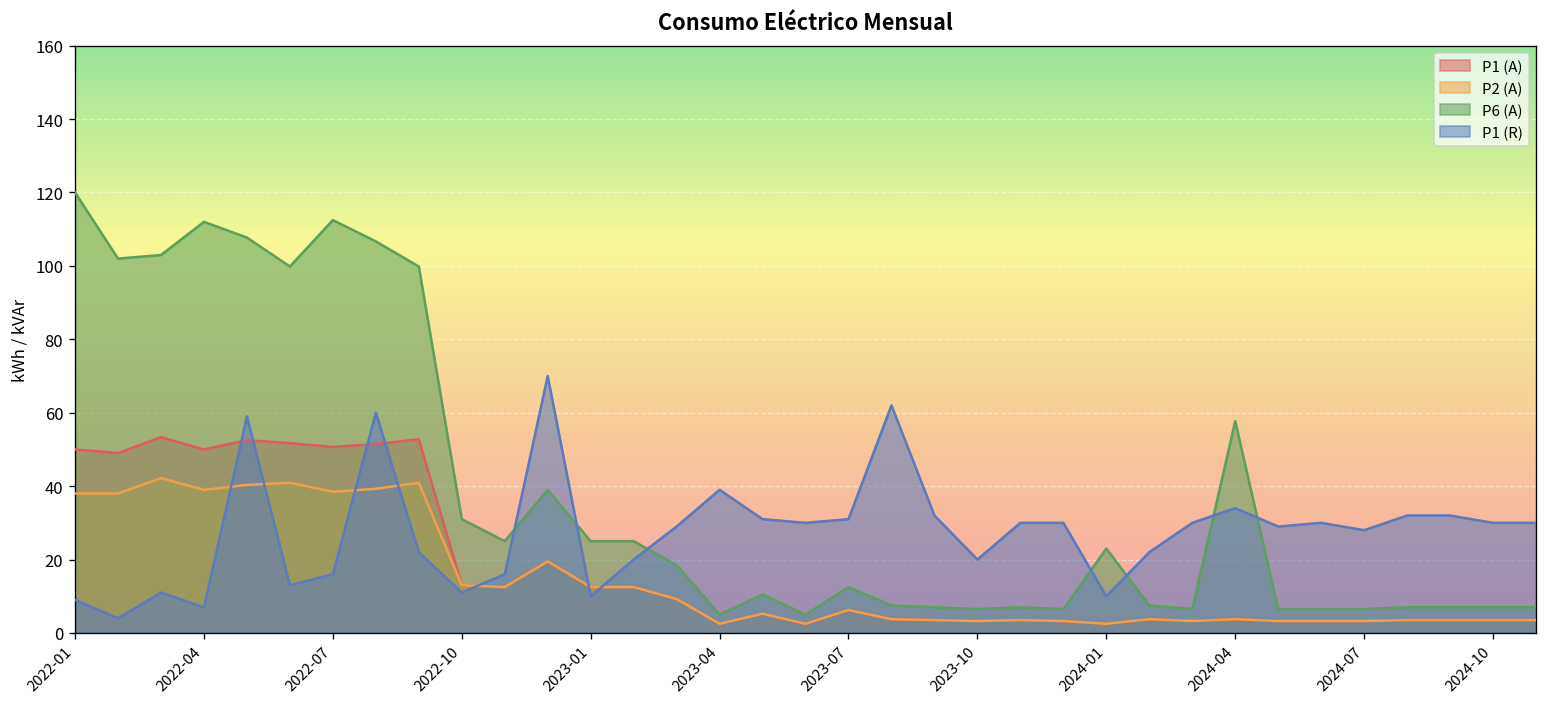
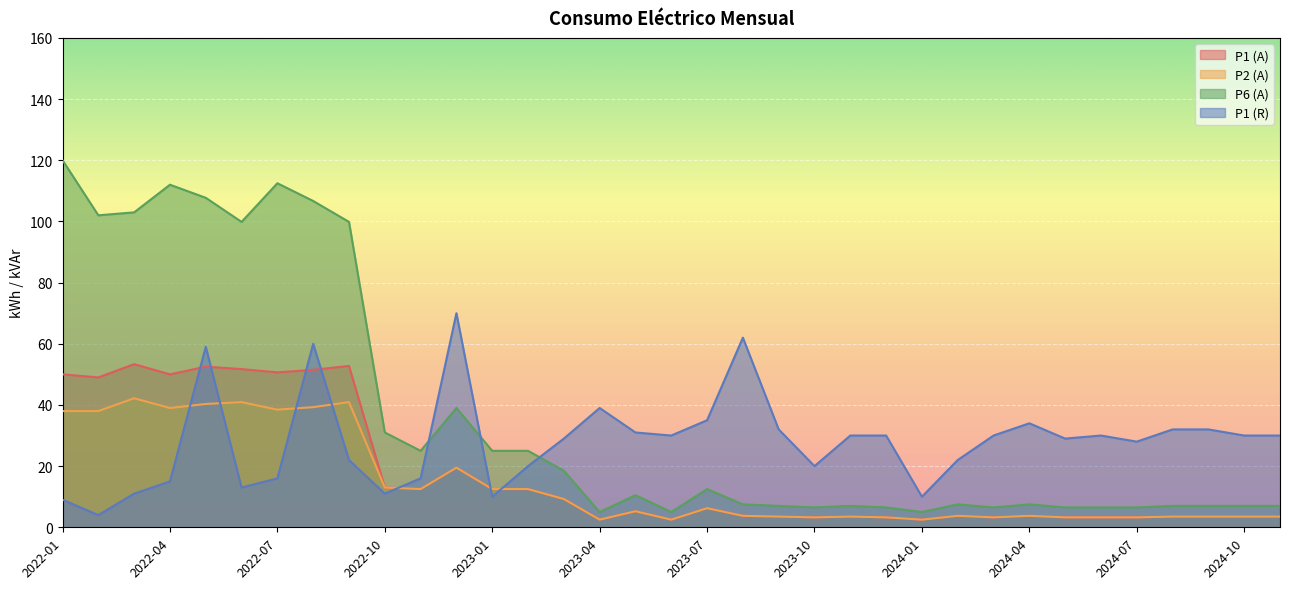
P1 (R), 2022-04: 7 -> 15
P1 (R), 2023-07: 31 -> 35
P6 (A), 2024-01: 23 -> 5
P6 (A), 2024-04: 58 -> 8
